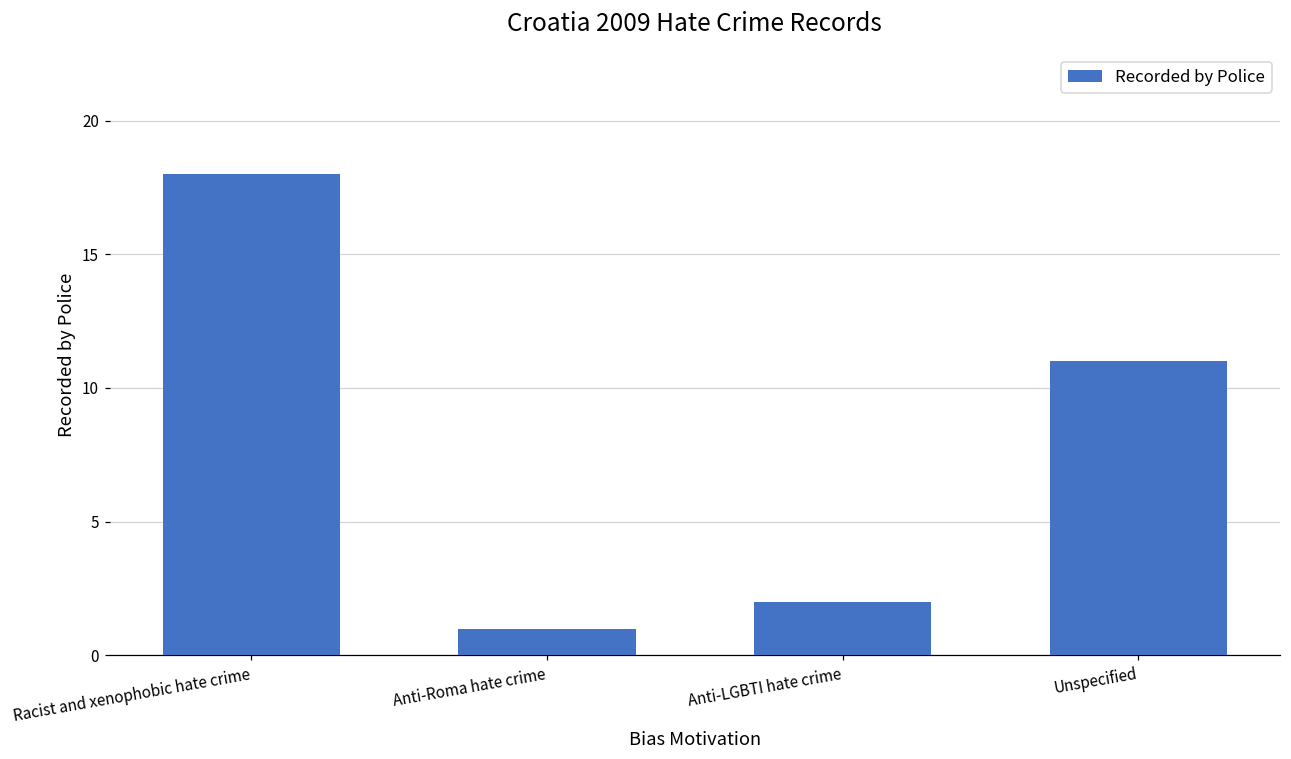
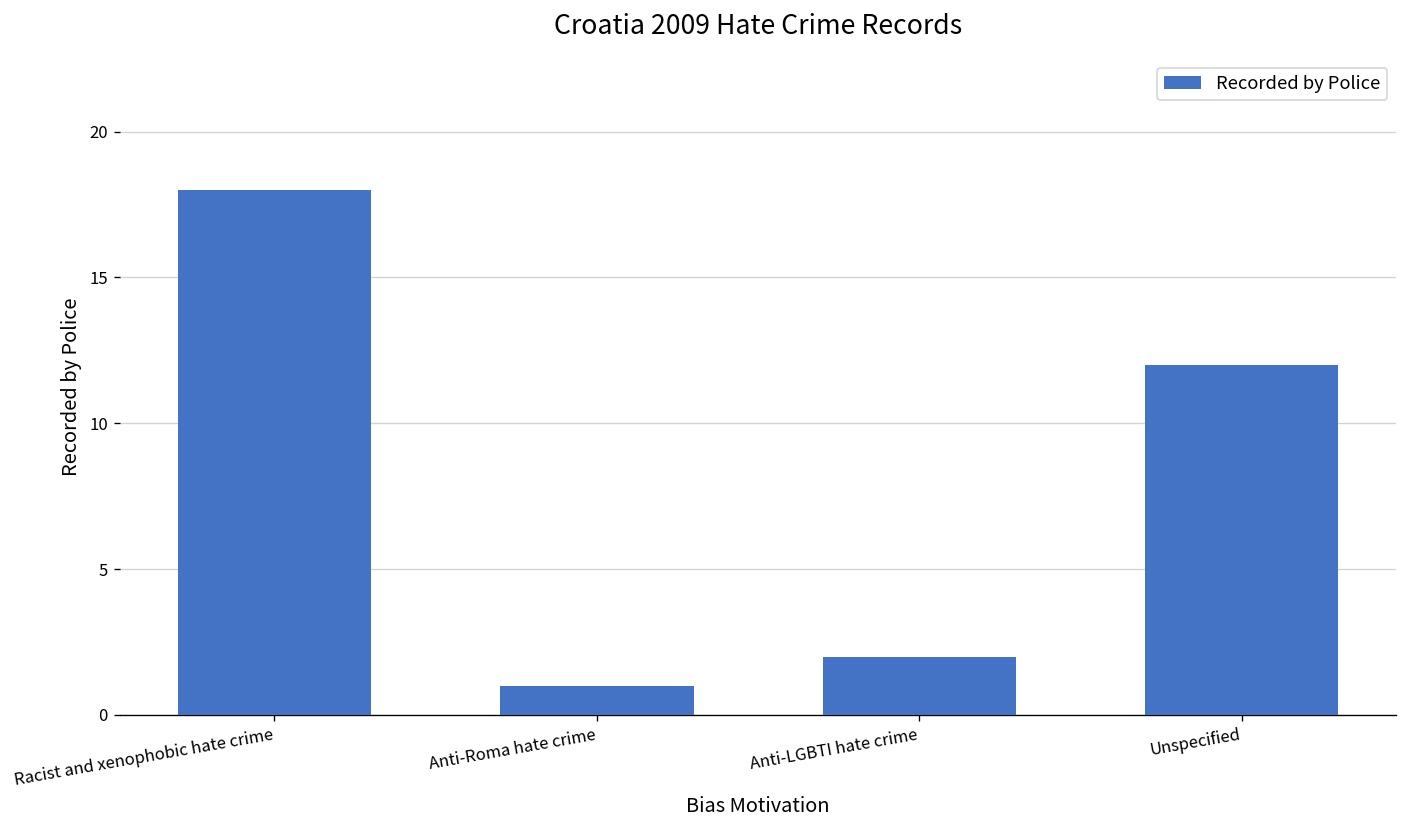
Unspecified: 11 -> 12
